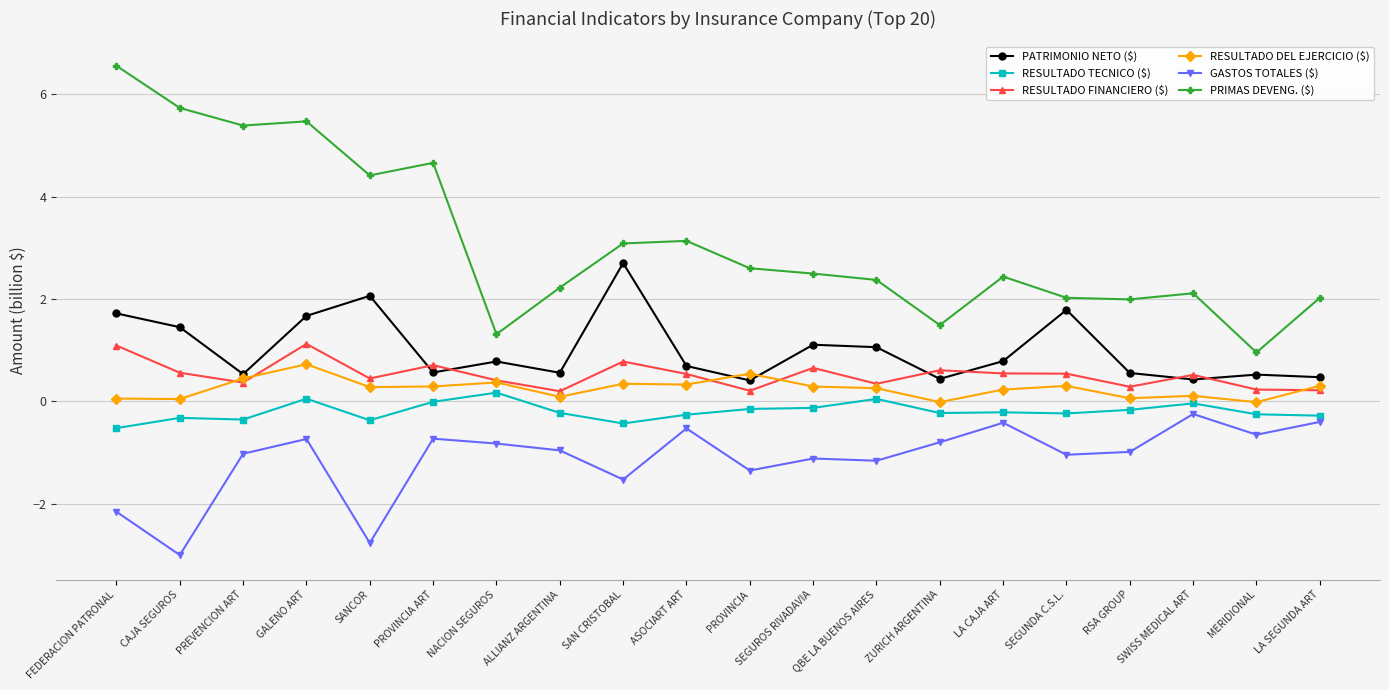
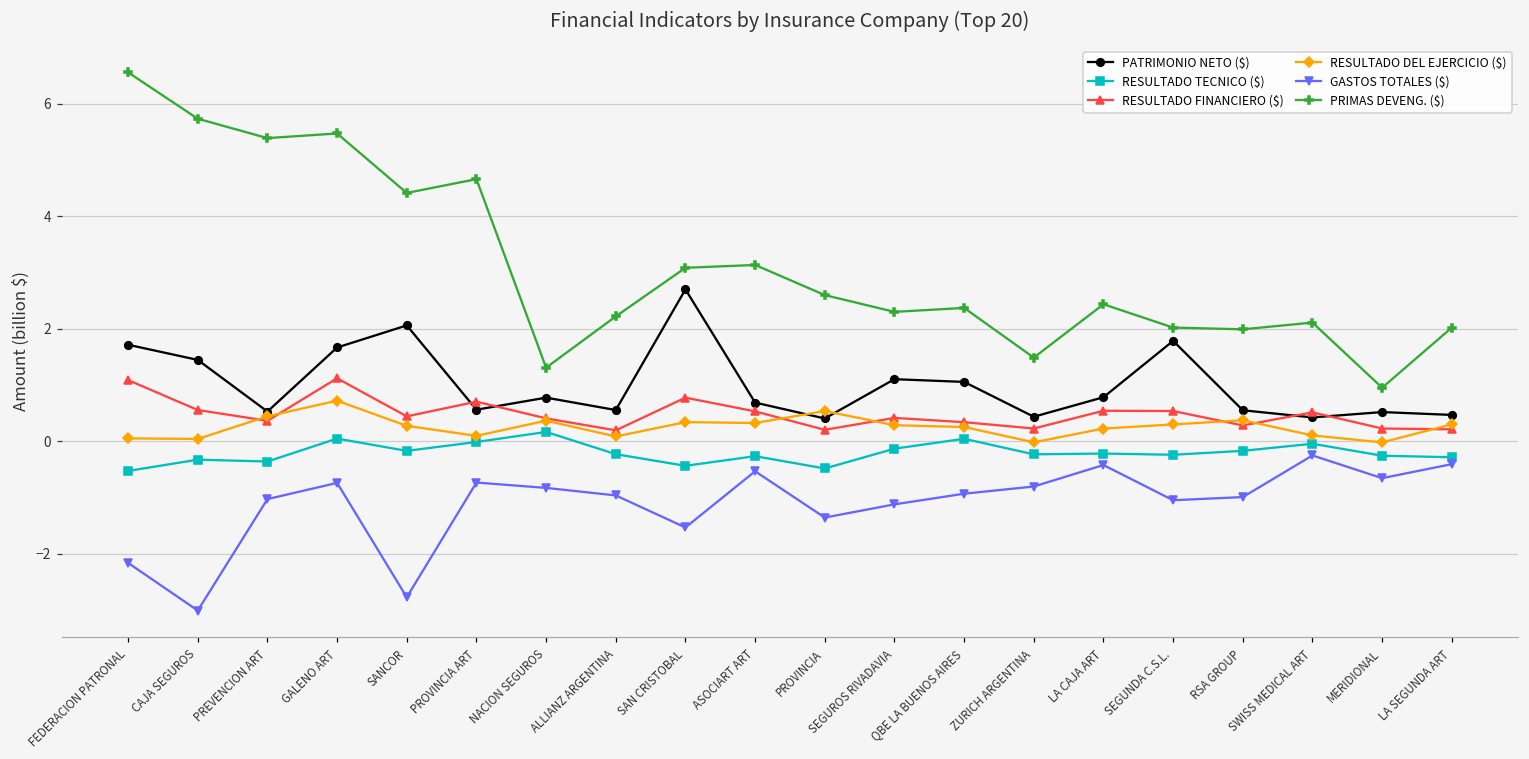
RESULTADO TECNICO ($), SANCOR: -0.4 -> -0.2
RESULTADO DEL EJERCICIO ($), PROVINCIA ART: 0.3 -> 0.1
RESULTADO TECNICO ($), PROVINCIA: -0.2 -> -0.5
RESULTADO FINANCIERO ($), SEGUROS RIVADAVIA: 0.7 -> 0.4
PRIMAS DEVENG. ($), SEGUROS RIVADAVIA: 2.5 -> 2.3
GASTOS TOTALES ($), QBE LA BUENOS AIRES: -1.2 -> -0.9
RESULTADO FINANCIERO ($), ZURICH ARGENTINA: 0.6 -> 0.2
RESULTADO DEL EJERCICIO ($), RSA GROUP: 0.1 -> 0.4
